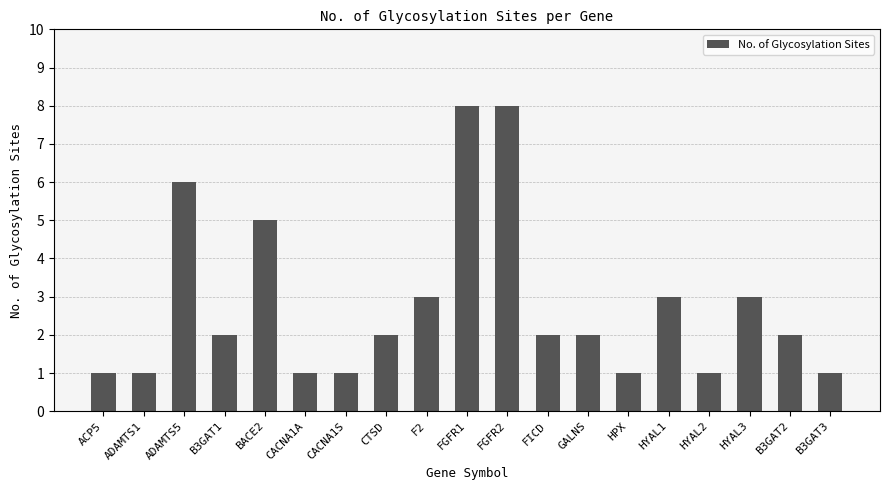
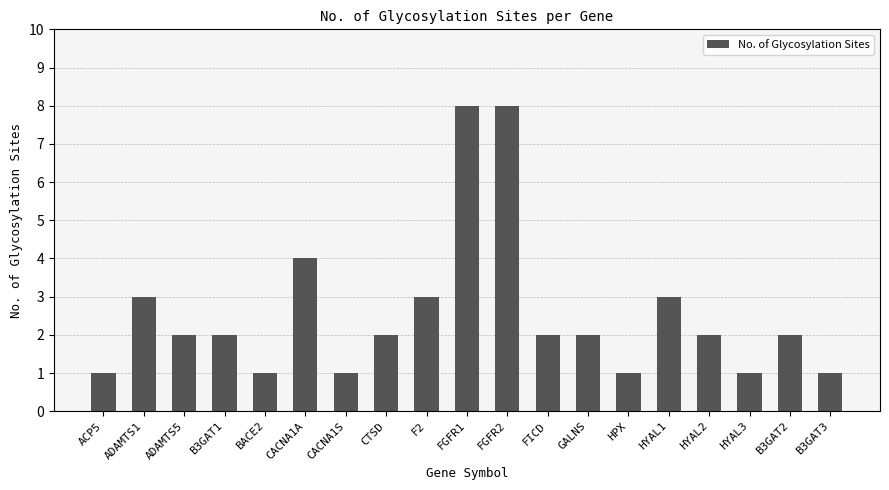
ADAMTS1: 1 -> 3
ADAMTS5: 6 -> 2
BACE2: 5 -> 1
CACNA1A: 1 -> 4
HYAL2: 1 -> 2
HYAL3: 3 -> 1
